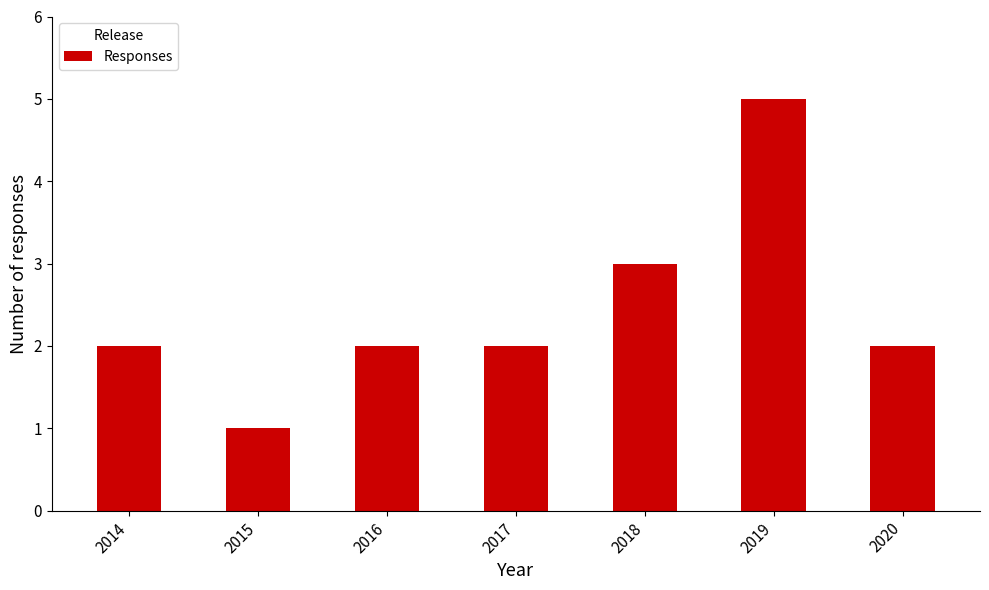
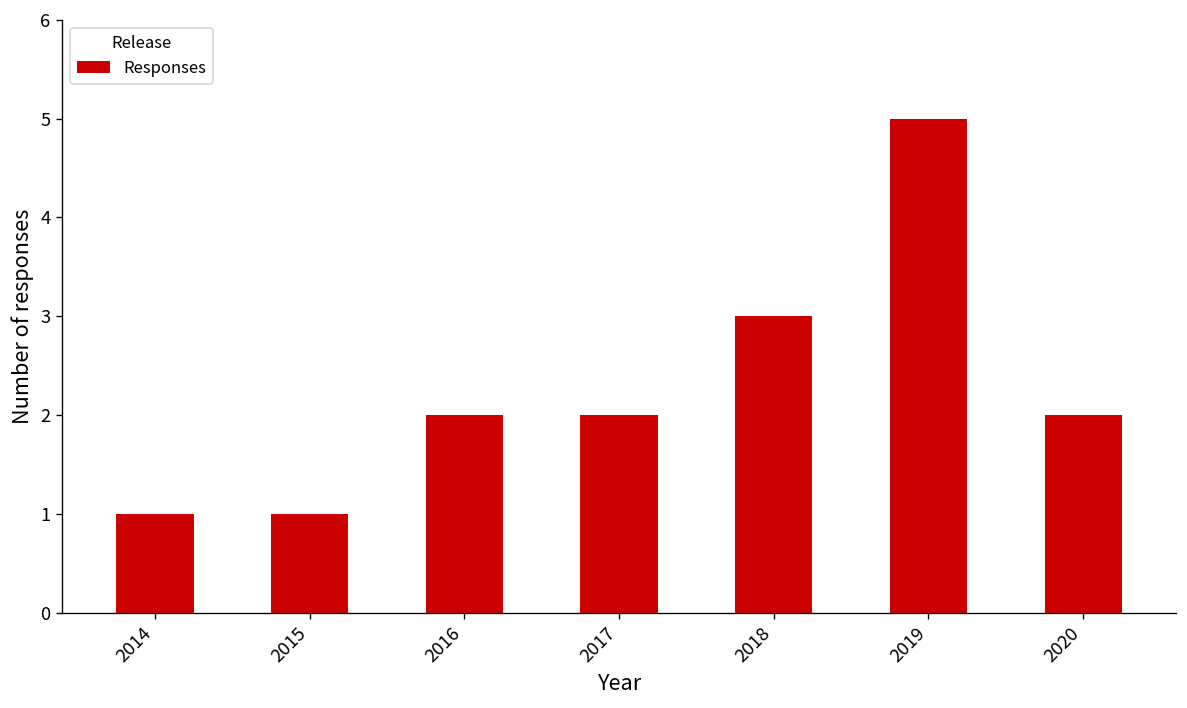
2014: 2 -> 1
